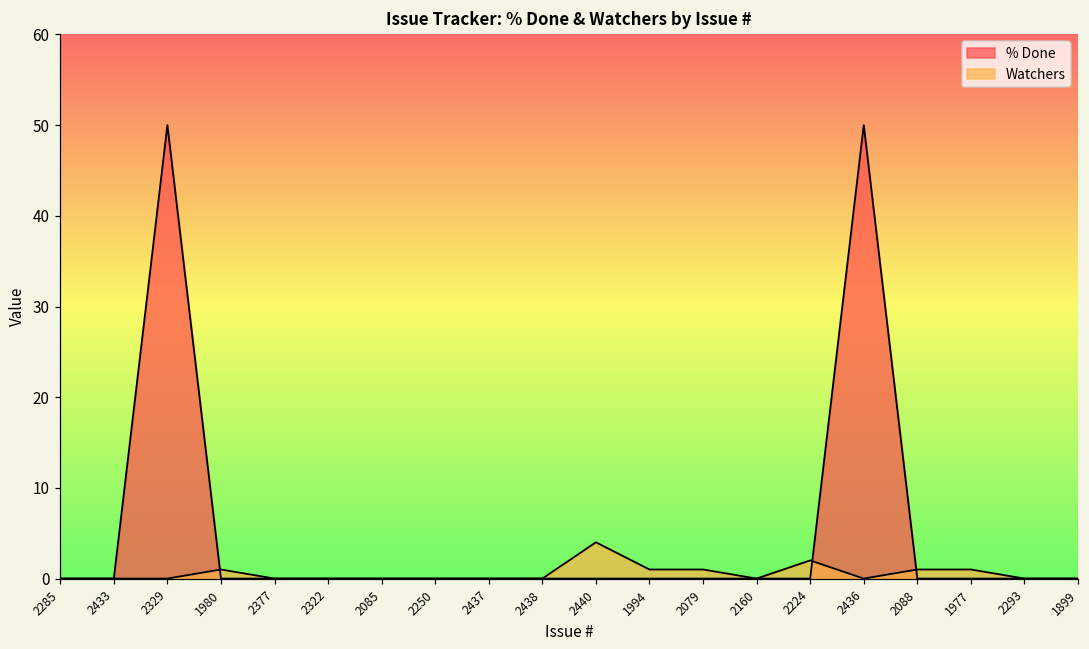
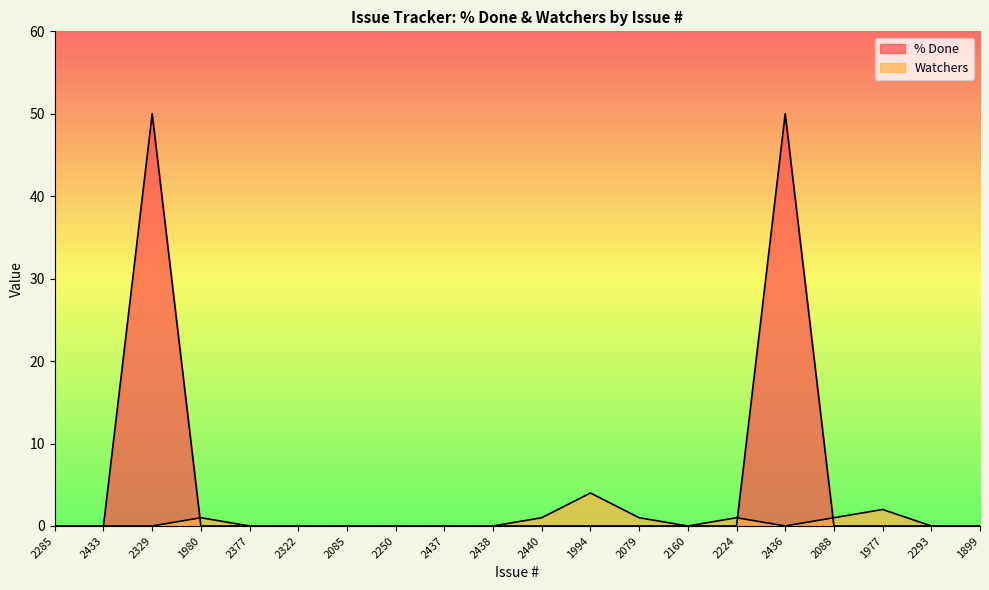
Watchers, 2440: 4 -> 1
Watchers, 1994: 1 -> 4
Watchers, 2224: 2 -> 1
Watchers, 1977: 1 -> 2
